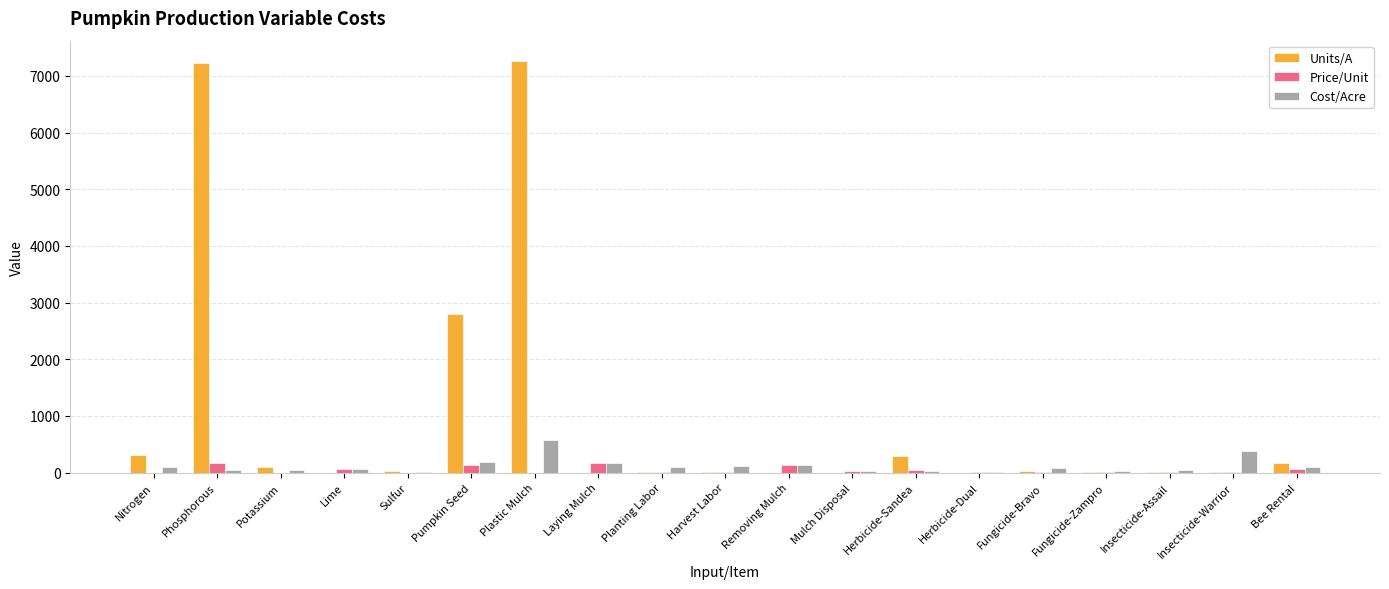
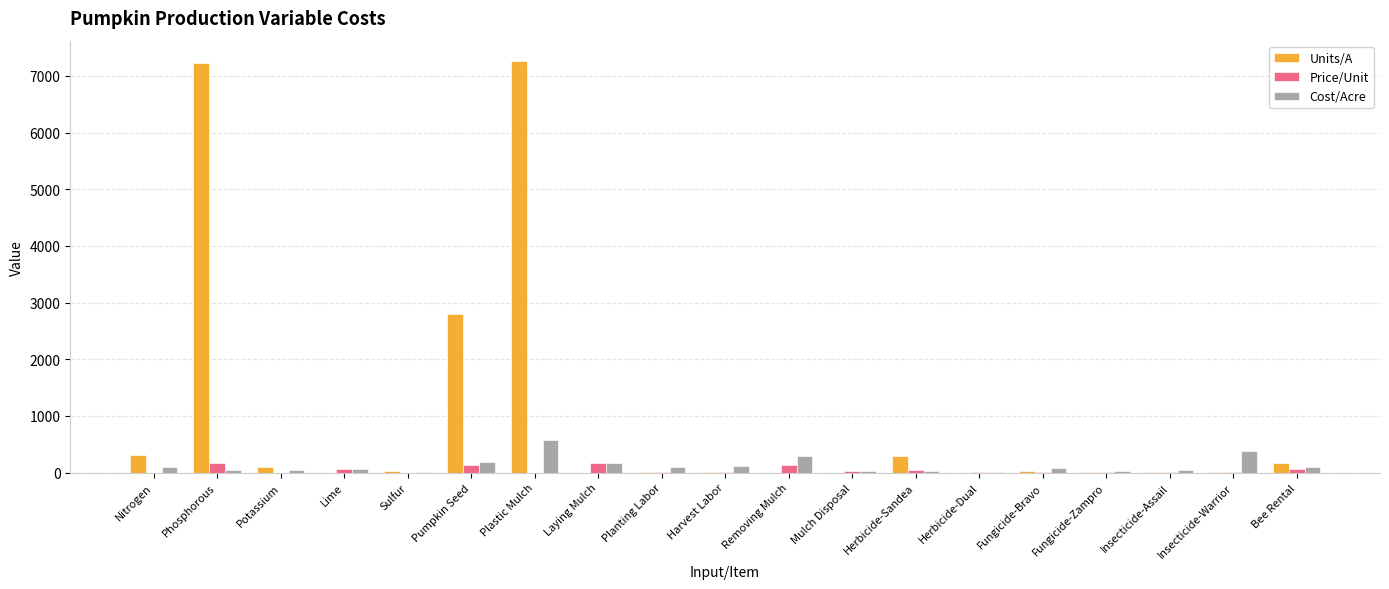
Cost/Acre, Removing Mulch: 100 -> 300
